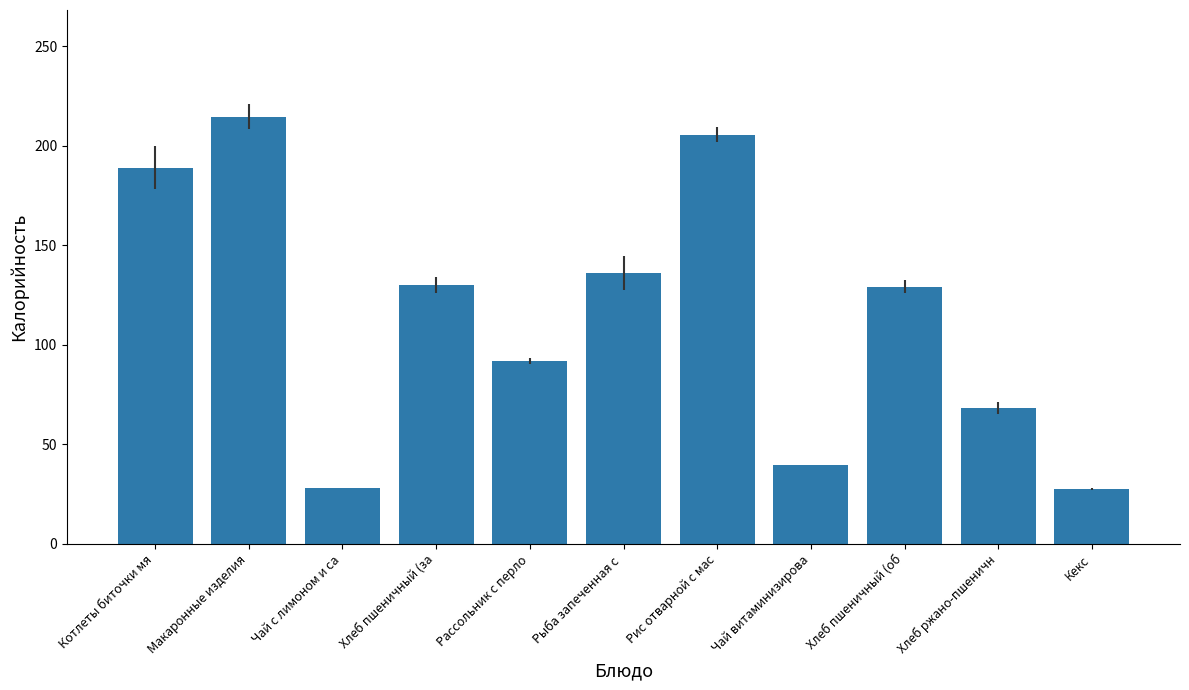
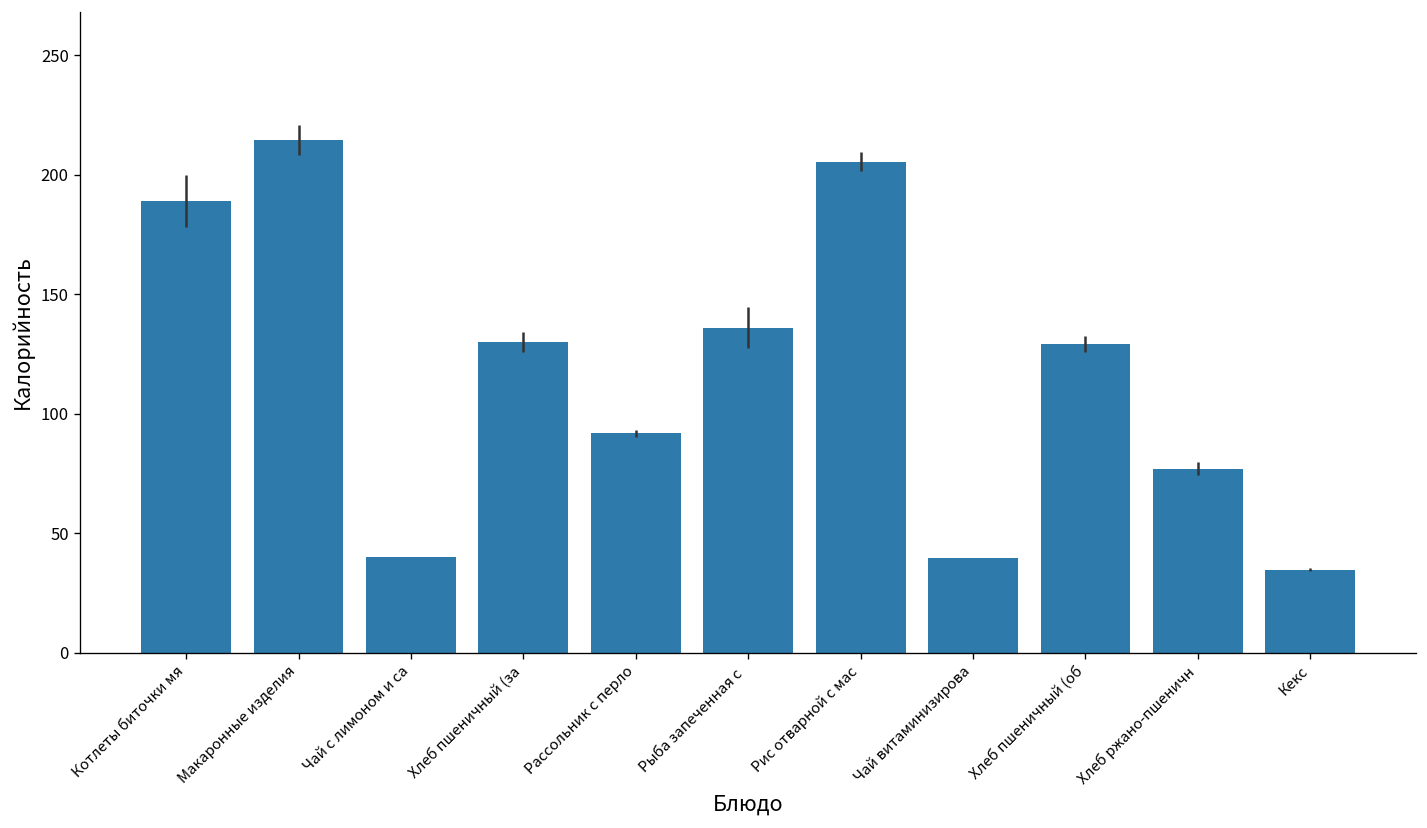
Чай с лимоном и са: 28 -> 40
Хлеб ржано-пшеничн: 68 -> 77
Кекс: 27 -> 35
